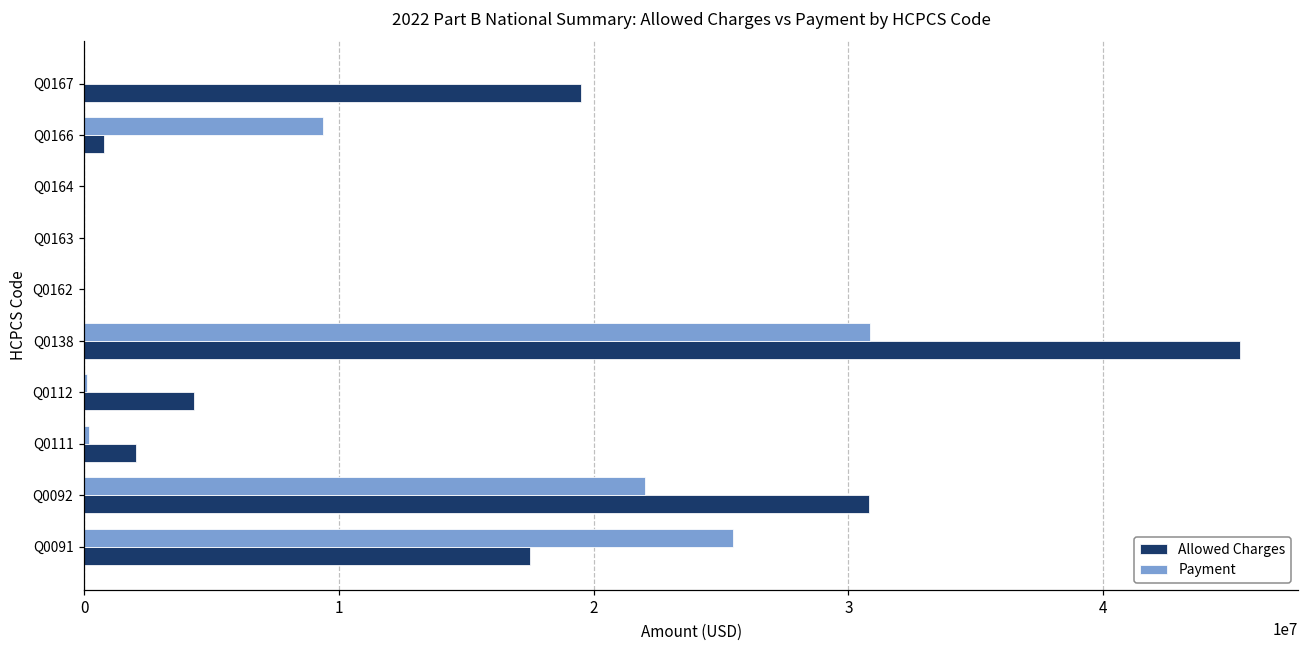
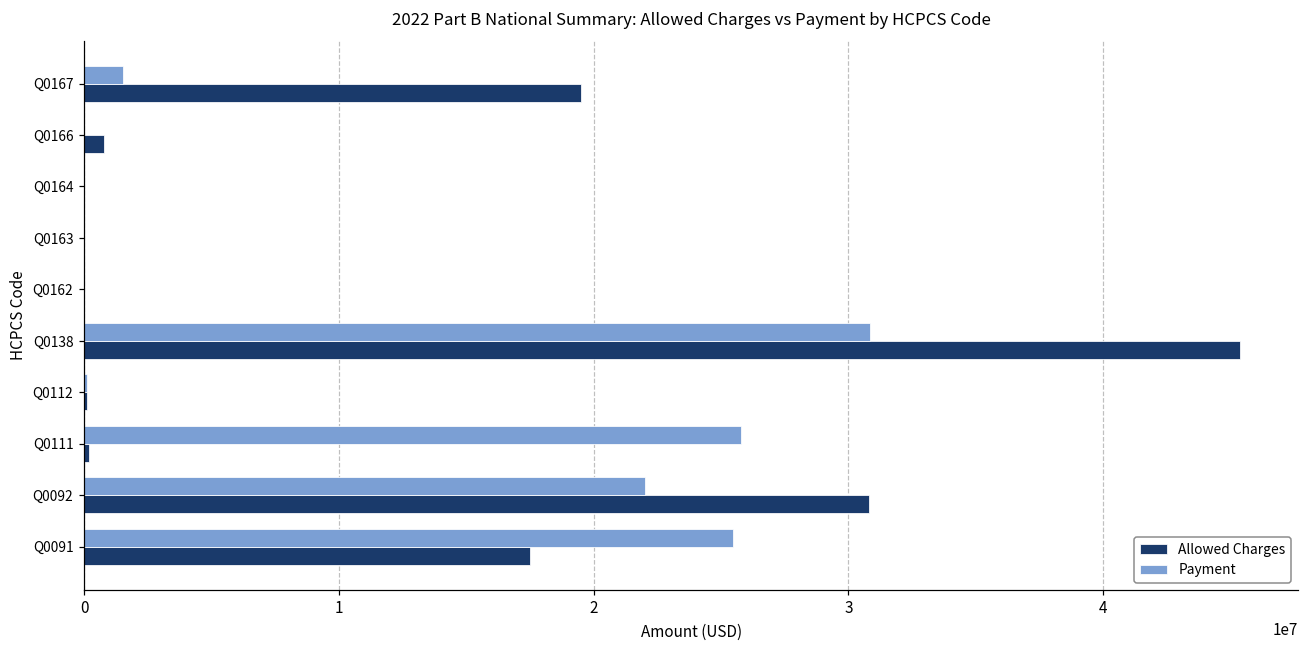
Payment, Q0167: 0 -> 1500000
Payment, Q0166: 9400000 -> 0
Allowed Charges, Q0112: 4300000 -> 100000
Payment, Q0111: 200000 -> 25800000
Allowed Charges, Q0111: 2000000 -> 200000
